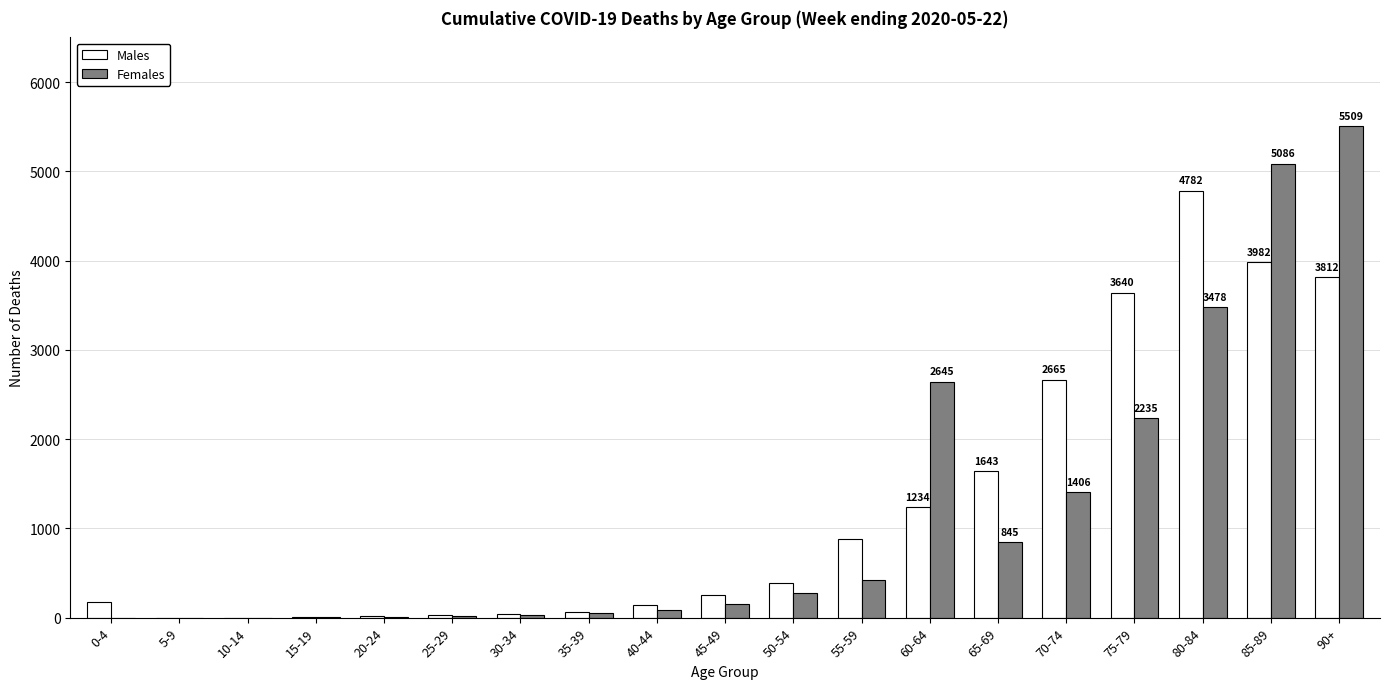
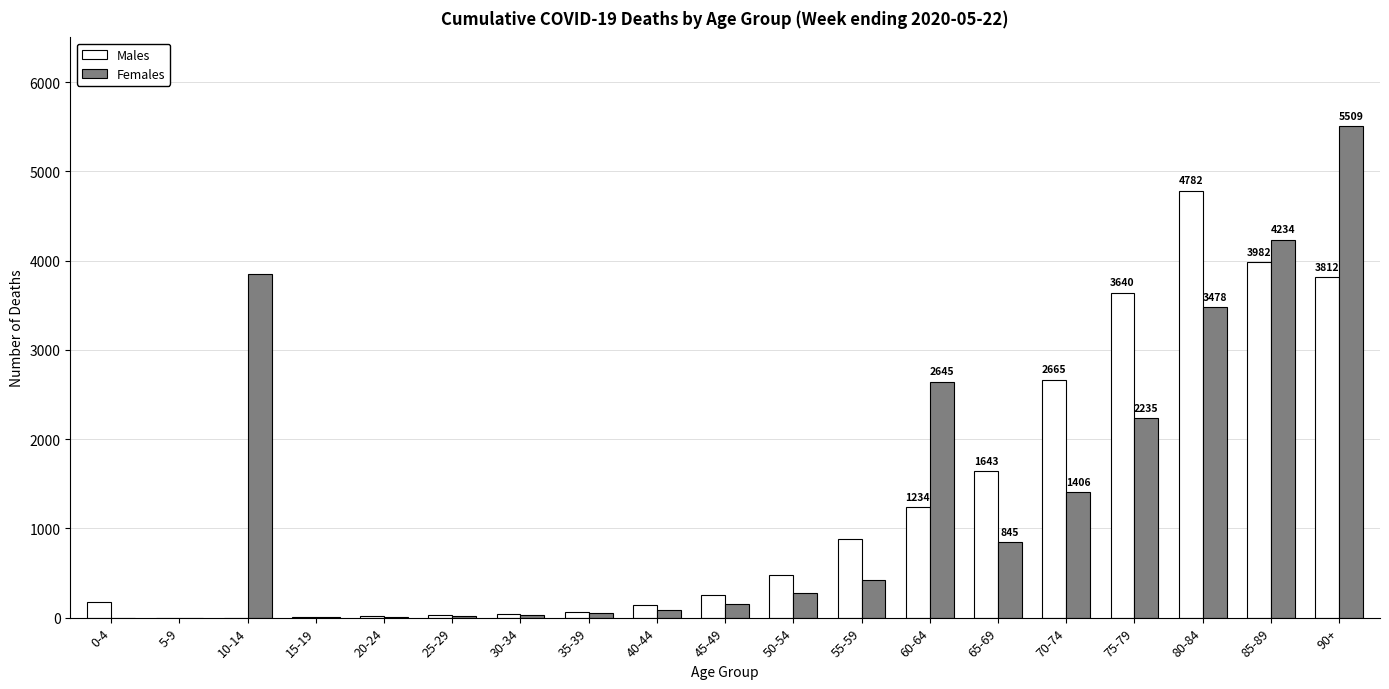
Females, 10-14: 0 -> 3900
Males, 50-54: 400 -> 500
Females, 85-89: 5086 -> 4234
